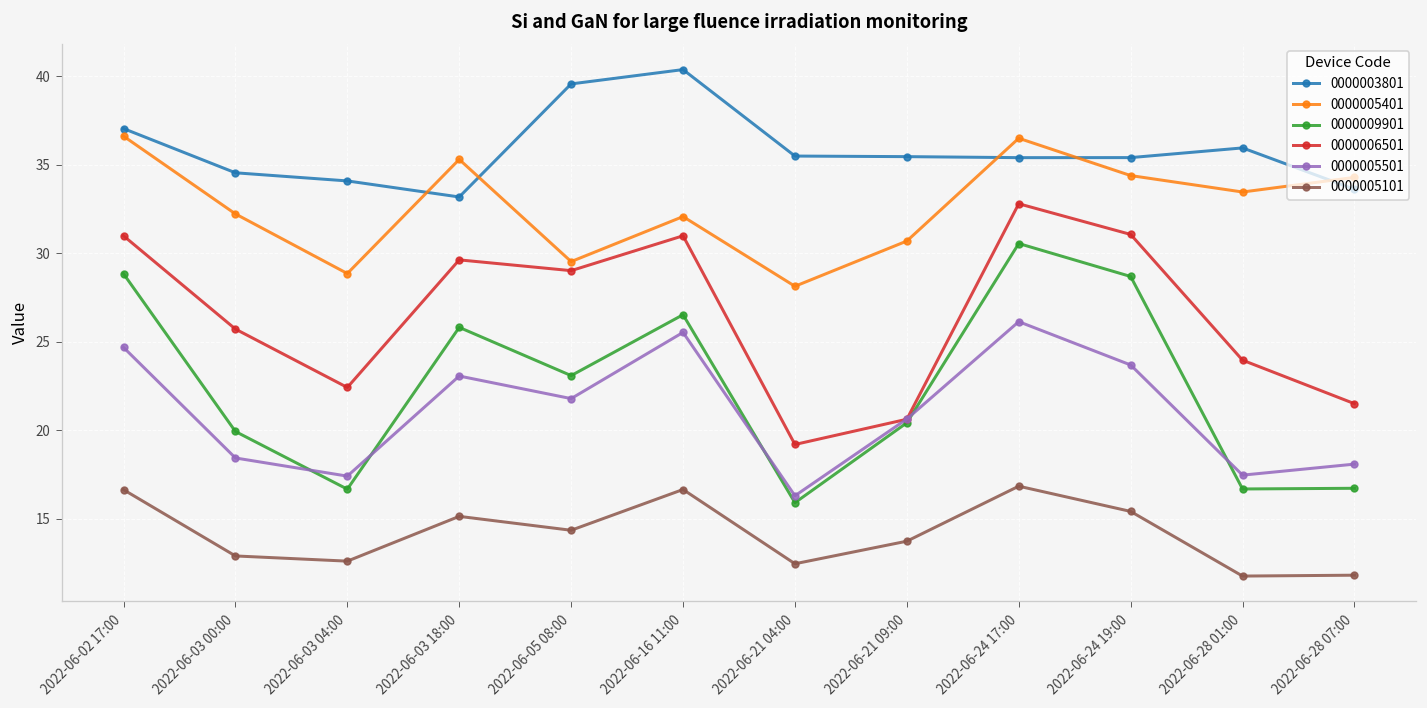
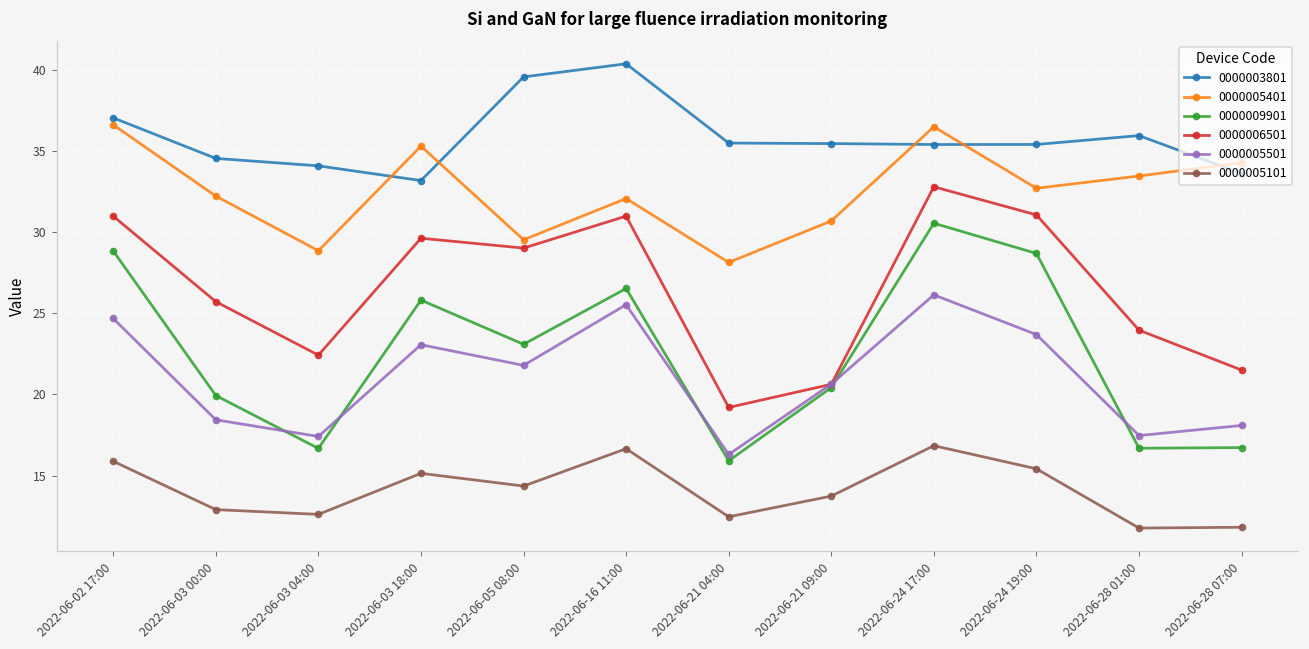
0000005101, 2022-06-02 17:00: 16.6 -> 15.9
0000005401, 2022-06-24 19:00: 34.4 -> 32.7
